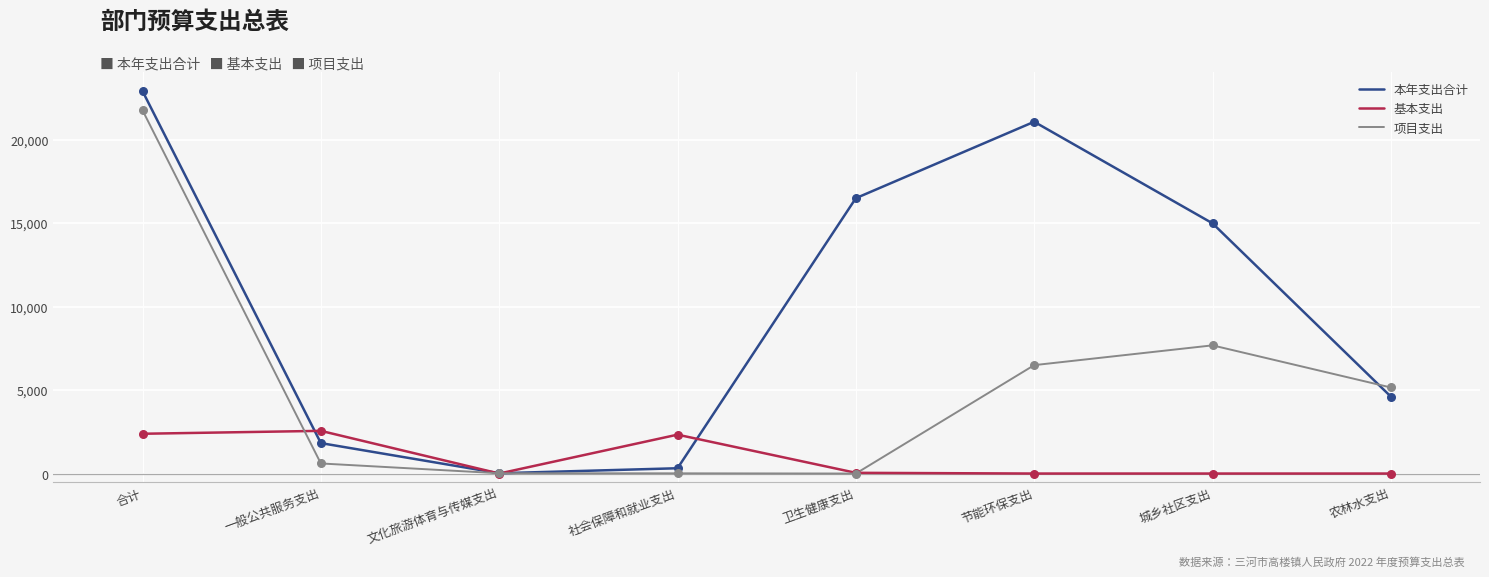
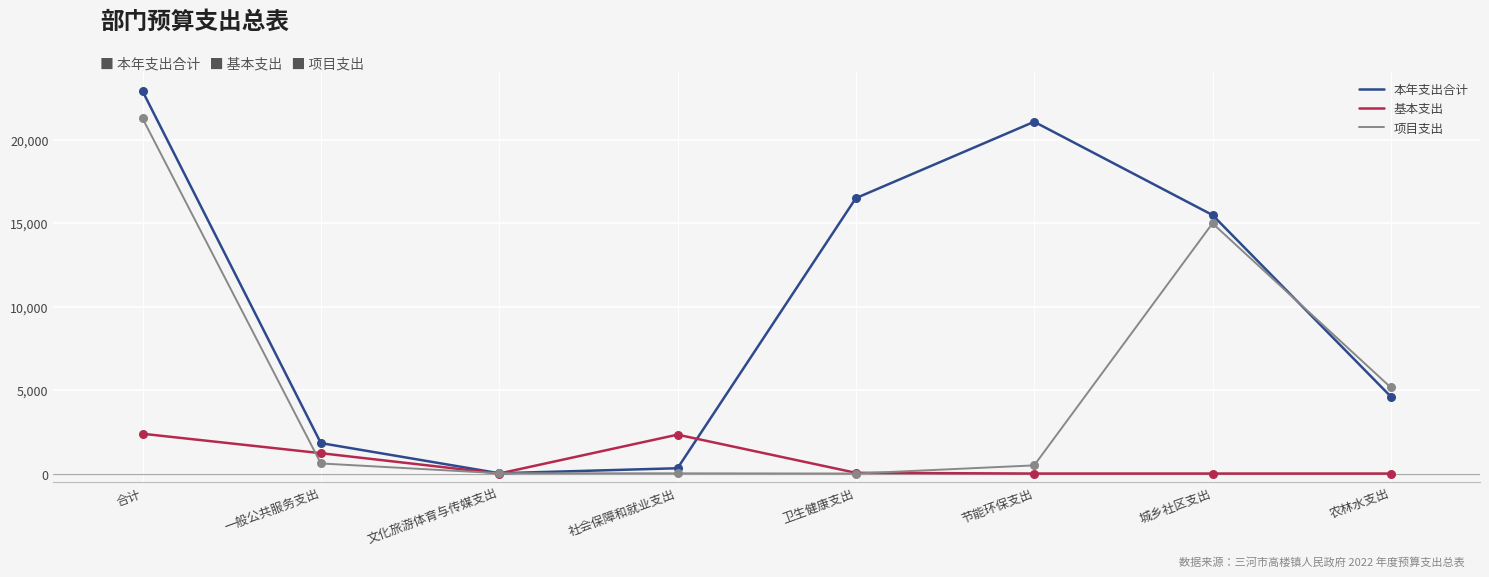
项目支出, 合计: 21,700 -> 21,300
基本支出, 一般公共服务支出: 2,600 -> 1,200
项目支出, 节能环保支出: 6,500 -> 500
本年支出合计, 城乡社区支出: 15,000 -> 15,500
项目支出, 城乡社区支出: 7,700 -> 15,000
